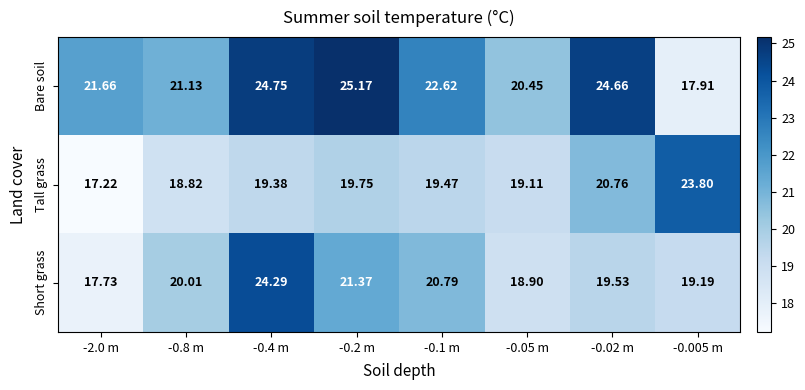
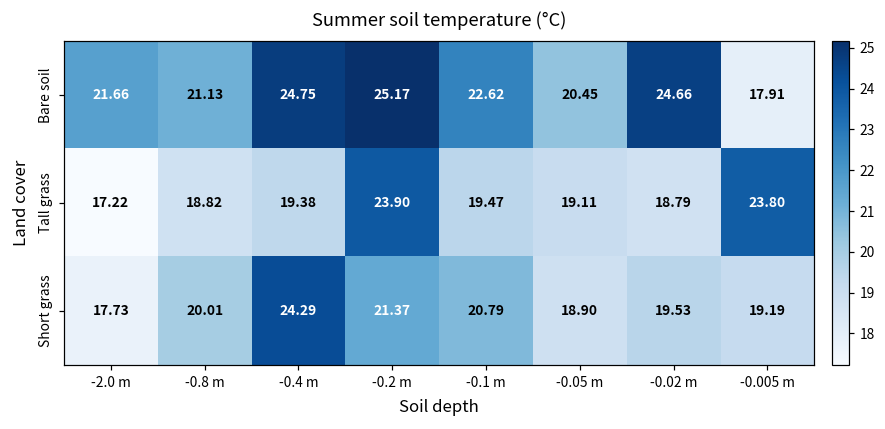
Tall grass, -0.2 m: 19.75 -> 23.90
Tall grass, -0.02 m: 20.76 -> 18.79
